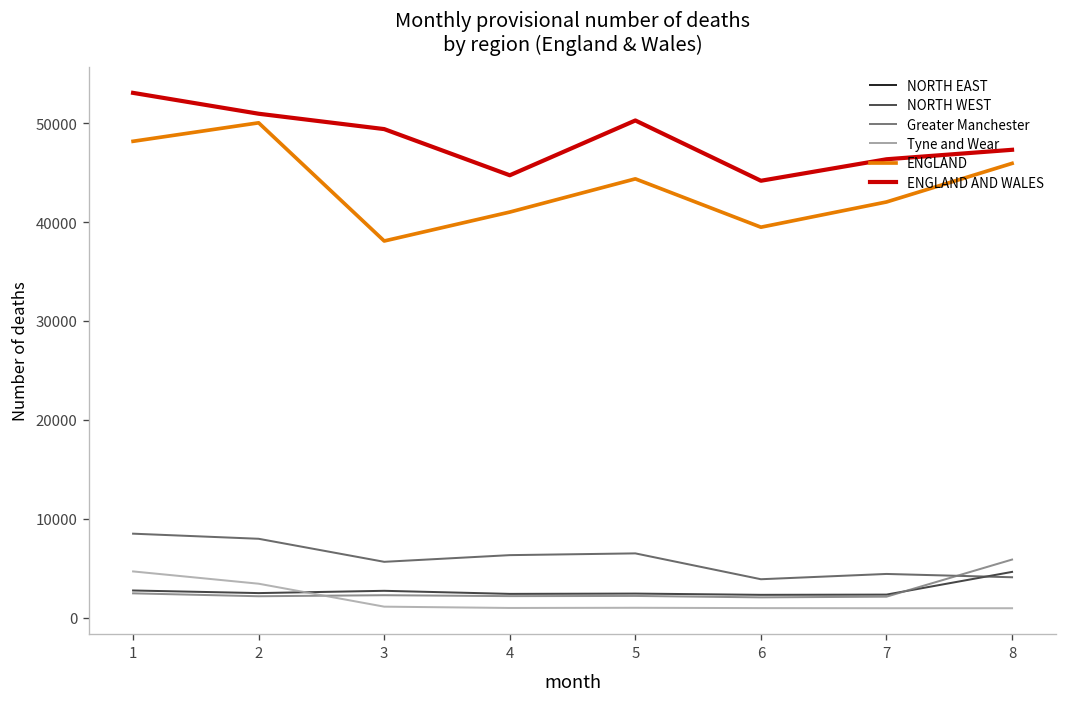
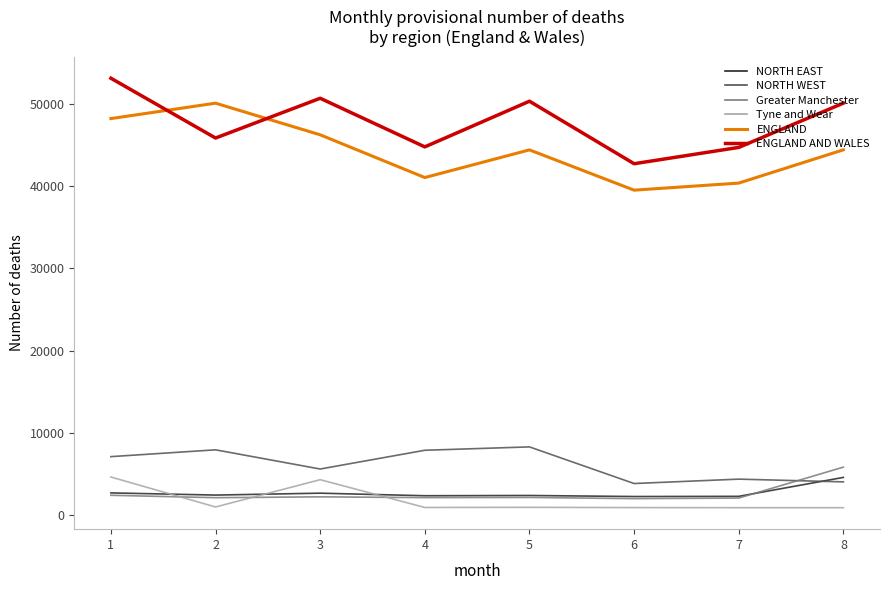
NORTH WEST, 1: 8000 -> 7000
Tyne and Wear, 2: 3000 -> 1000
ENGLAND AND WALES, 2: 51000 -> 46000
Tyne and Wear, 3: 1000 -> 4000
ENGLAND, 3: 38000 -> 46000
ENGLAND AND WALES, 3: 49000 -> 51000
NORTH WEST, 4: 6000 -> 8000
NORTH WEST, 5: 6000 -> 8000
ENGLAND AND WALES, 6: 44000 -> 43000
ENGLAND, 7: 42000 -> 40000
ENGLAND AND WALES, 7: 46000 -> 45000
ENGLAND, 8: 46000 -> 44000
ENGLAND AND WALES, 8: 47000 -> 50000
